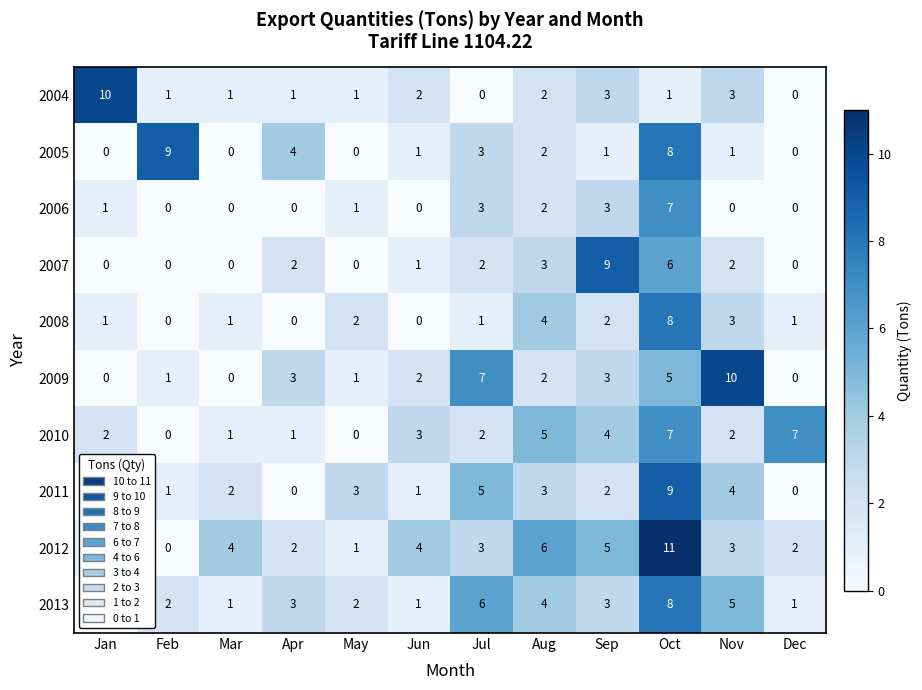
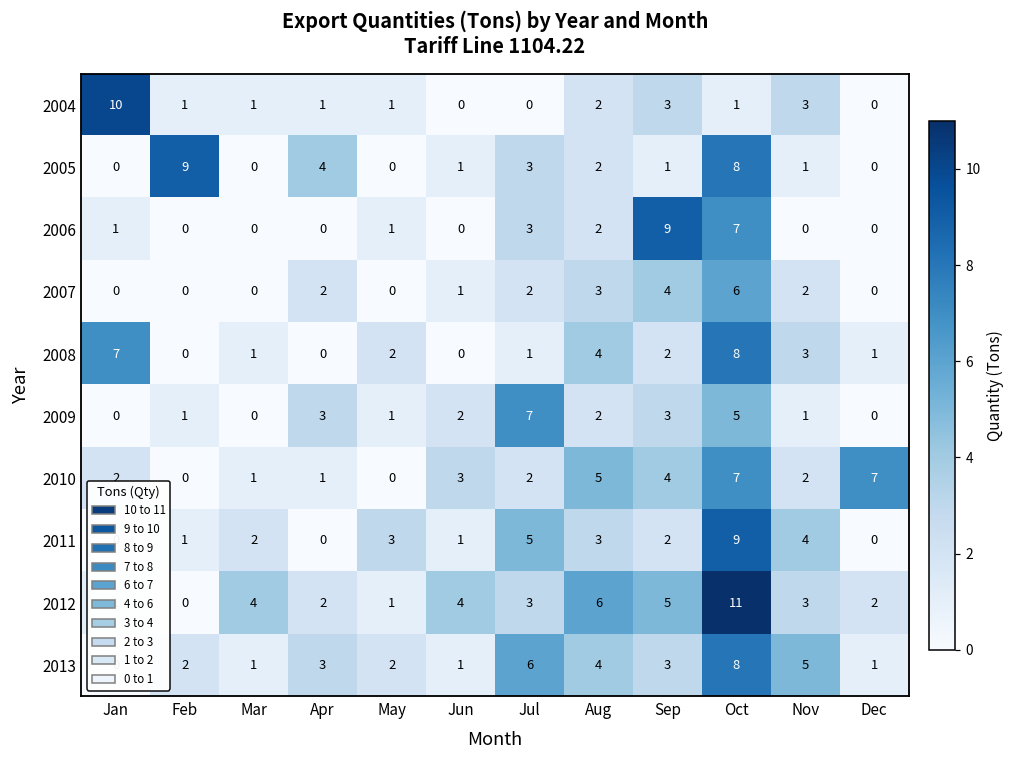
2004, Jun: 2 -> 0
2006, Sep: 3 -> 9
2007, Sep: 9 -> 4
2008, Jan: 1 -> 7
2009, Nov: 10 -> 1
